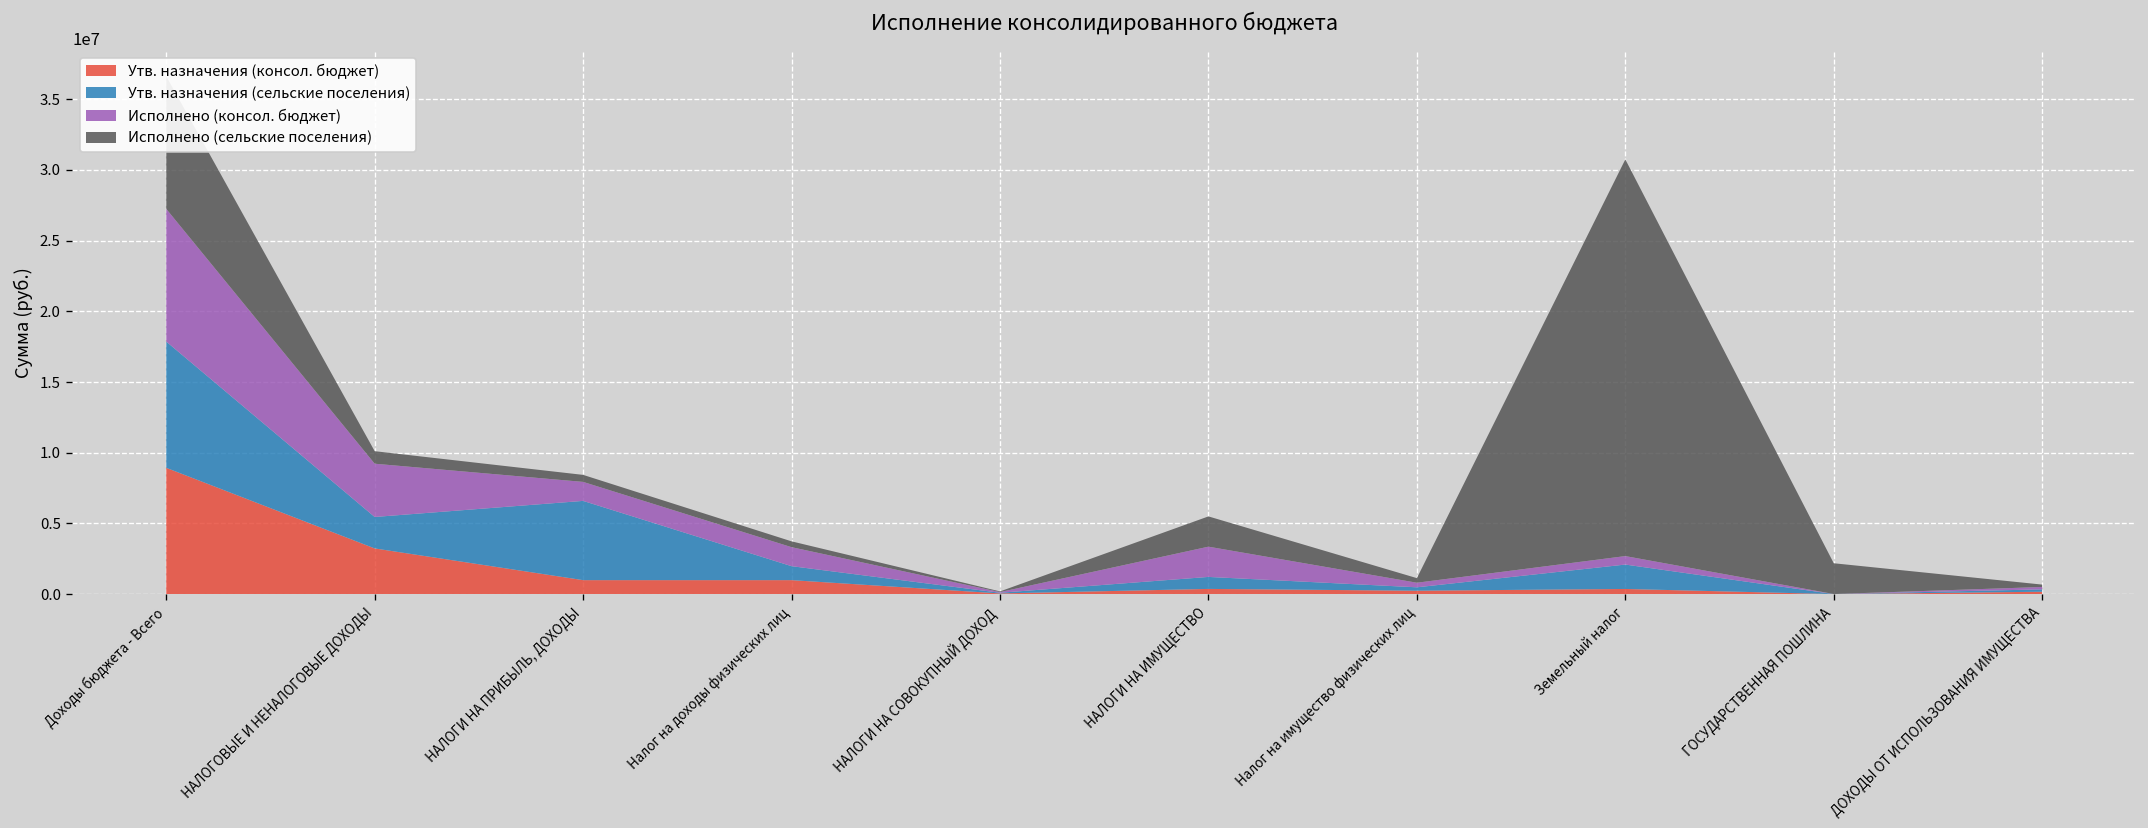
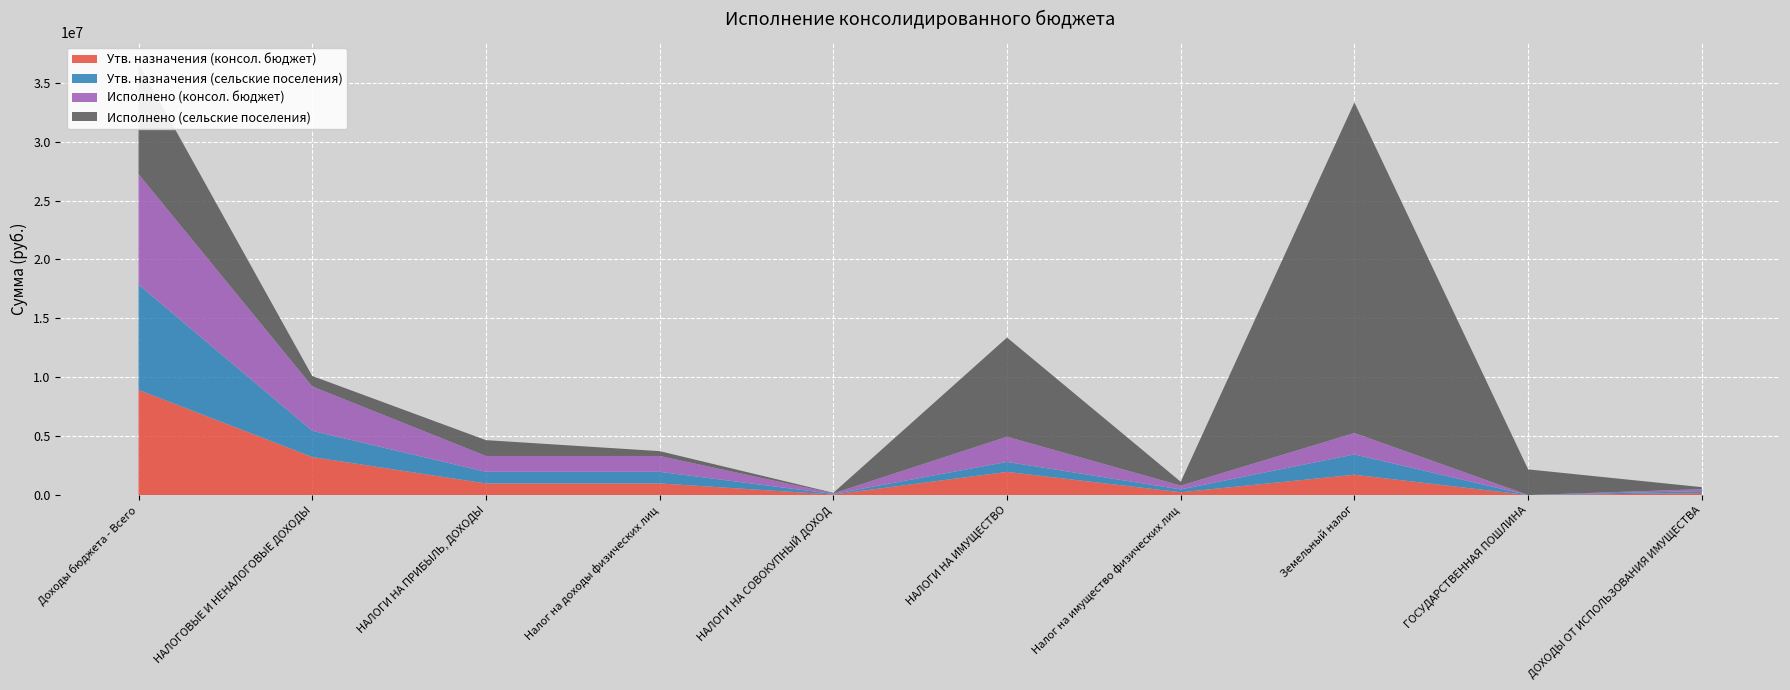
Утв. назначения (сельские поселения), НАЛОГИ НА ПРИБЫЛЬ, ДОХОДЫ: 5600000 -> 1000000
Исполнено (сельские поселения), НАЛОГИ НА ПРИБЫЛЬ, ДОХОДЫ: 500000 -> 1300000
Утв. назначения (консол. бюджет), НАЛОГИ НА ИМУЩЕСТВО: 400000 -> 2000000
Исполнено (сельские поселения), НАЛОГИ НА ИМУЩЕСТВО: 2100000 -> 8400000
Утв. назначения (консол. бюджет), Земельный налог: 400000 -> 1700000
Исполнено (консол. бюджет), Земельный налог: 600000 -> 1800000
